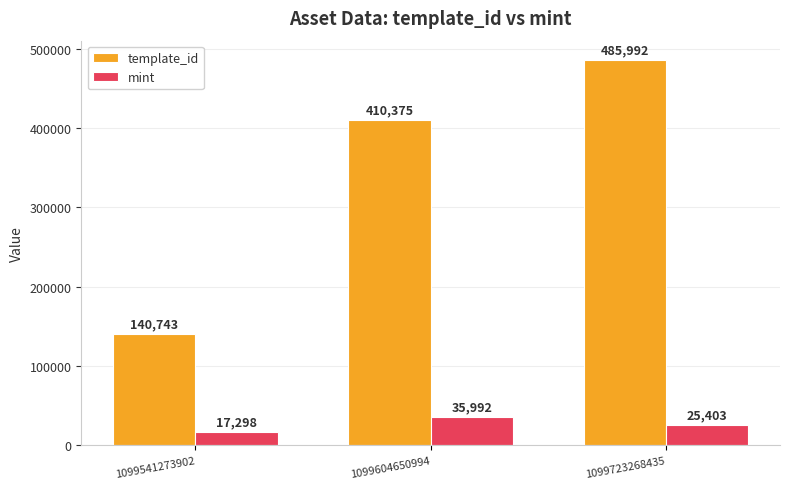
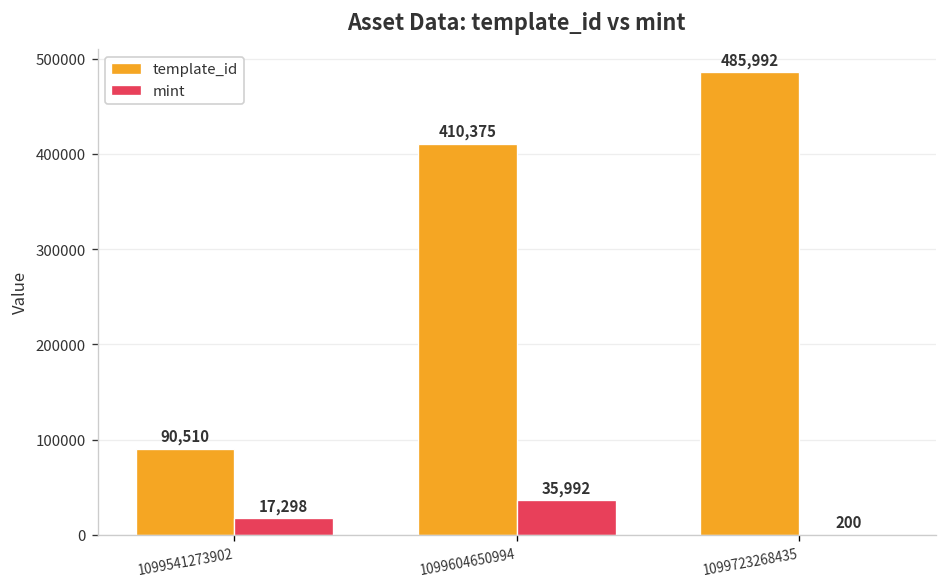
template_id, 1099541273902: 140,743 -> 90,510
mint, 1099723268435: 25,403 -> 200
